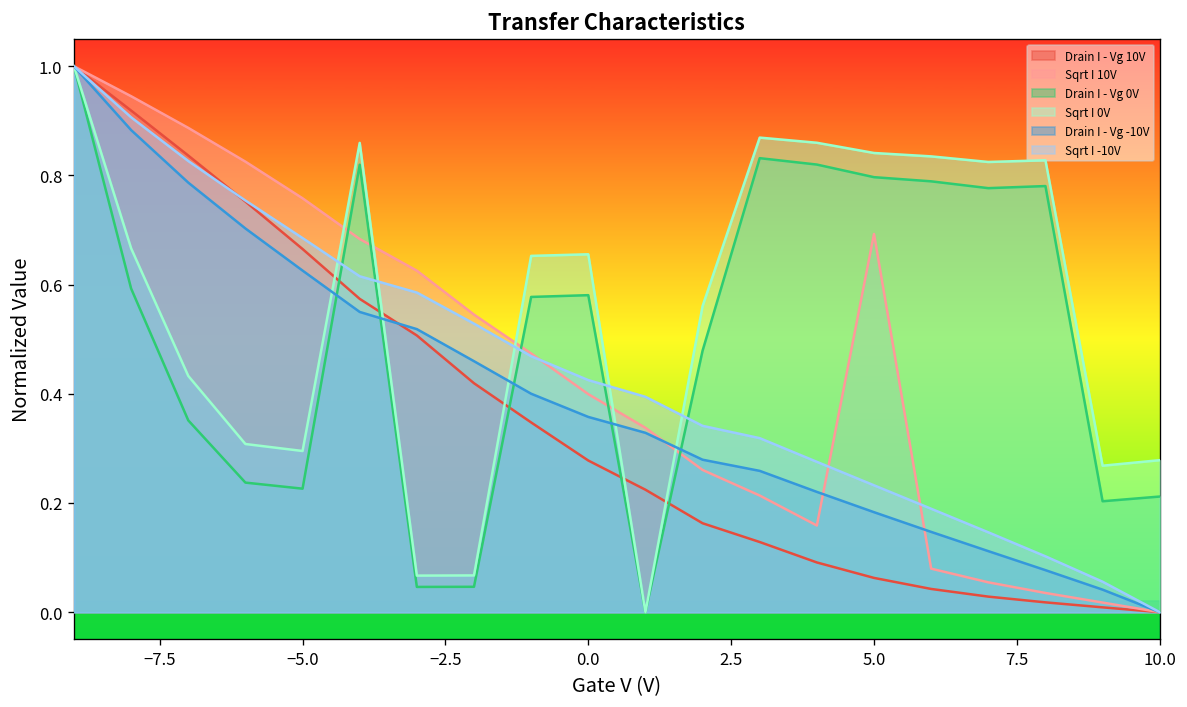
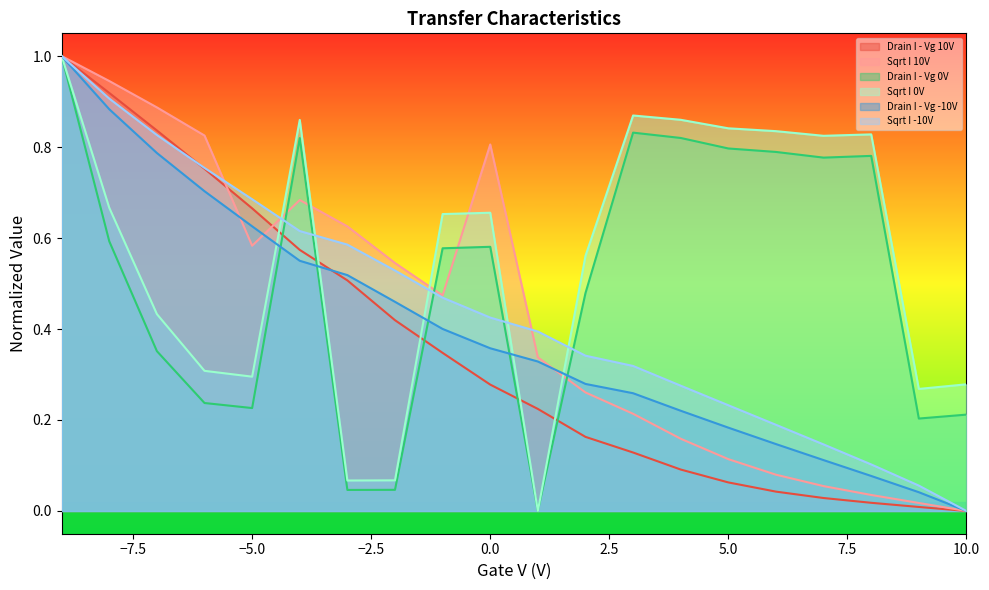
Sqrt I 10V, −5.0: 0.76 -> 0.58
Sqrt I 10V, 0.0: 0.40 -> 0.81
Sqrt I 10V, 5.0: 0.69 -> 0.11
